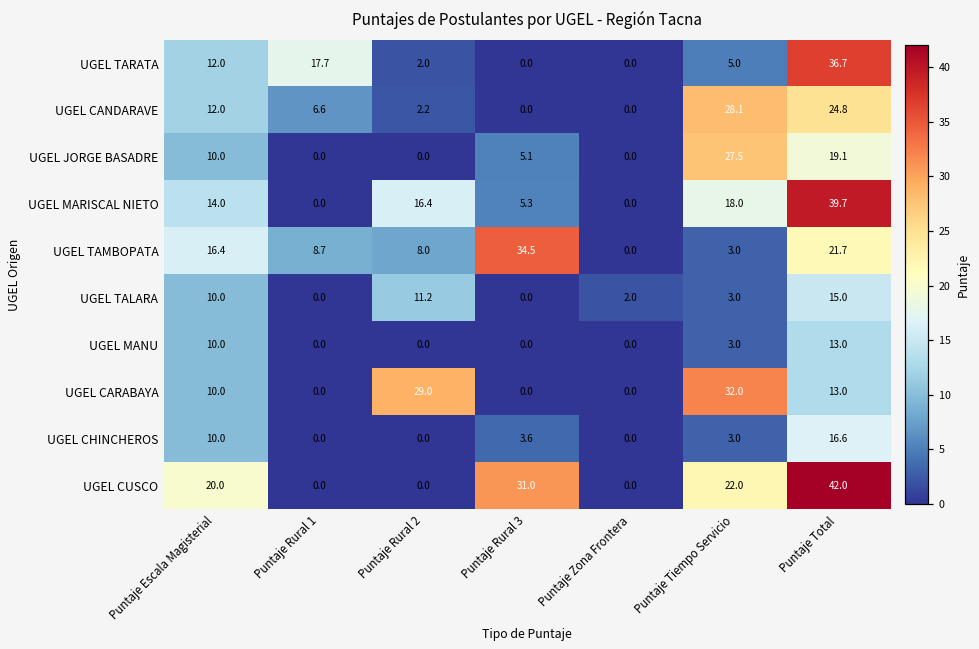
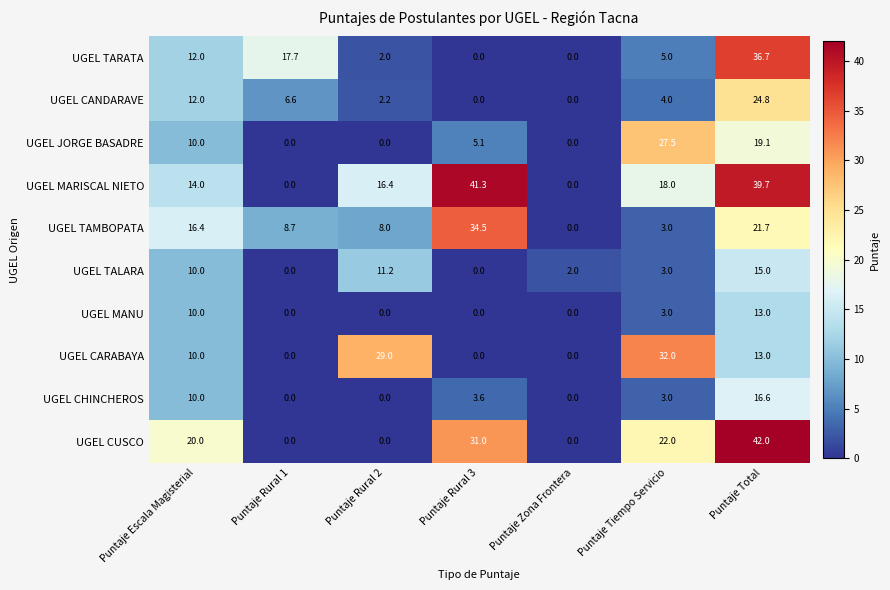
UGEL CANDARAVE, Puntaje Tiempo Servicio: 28.1 -> 4.0
UGEL MARISCAL NIETO, Puntaje Rural 3: 5.3 -> 41.3
